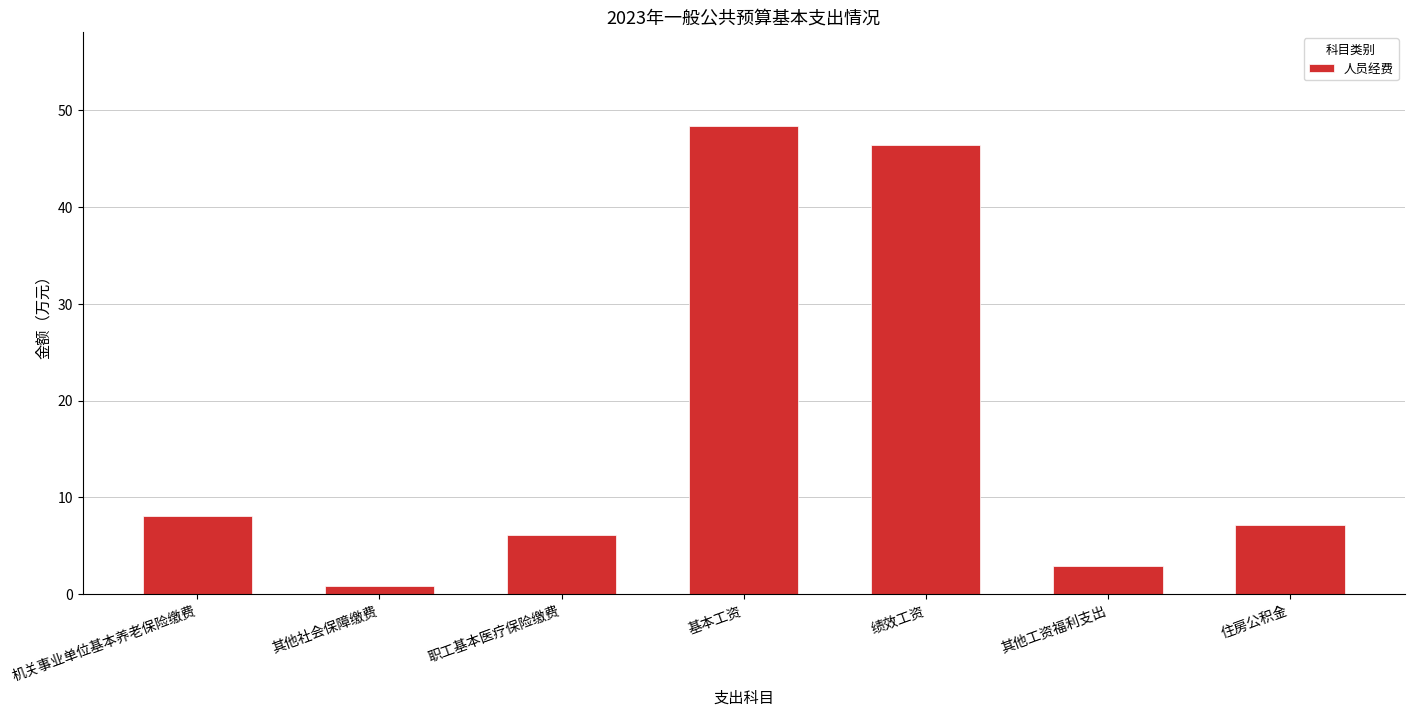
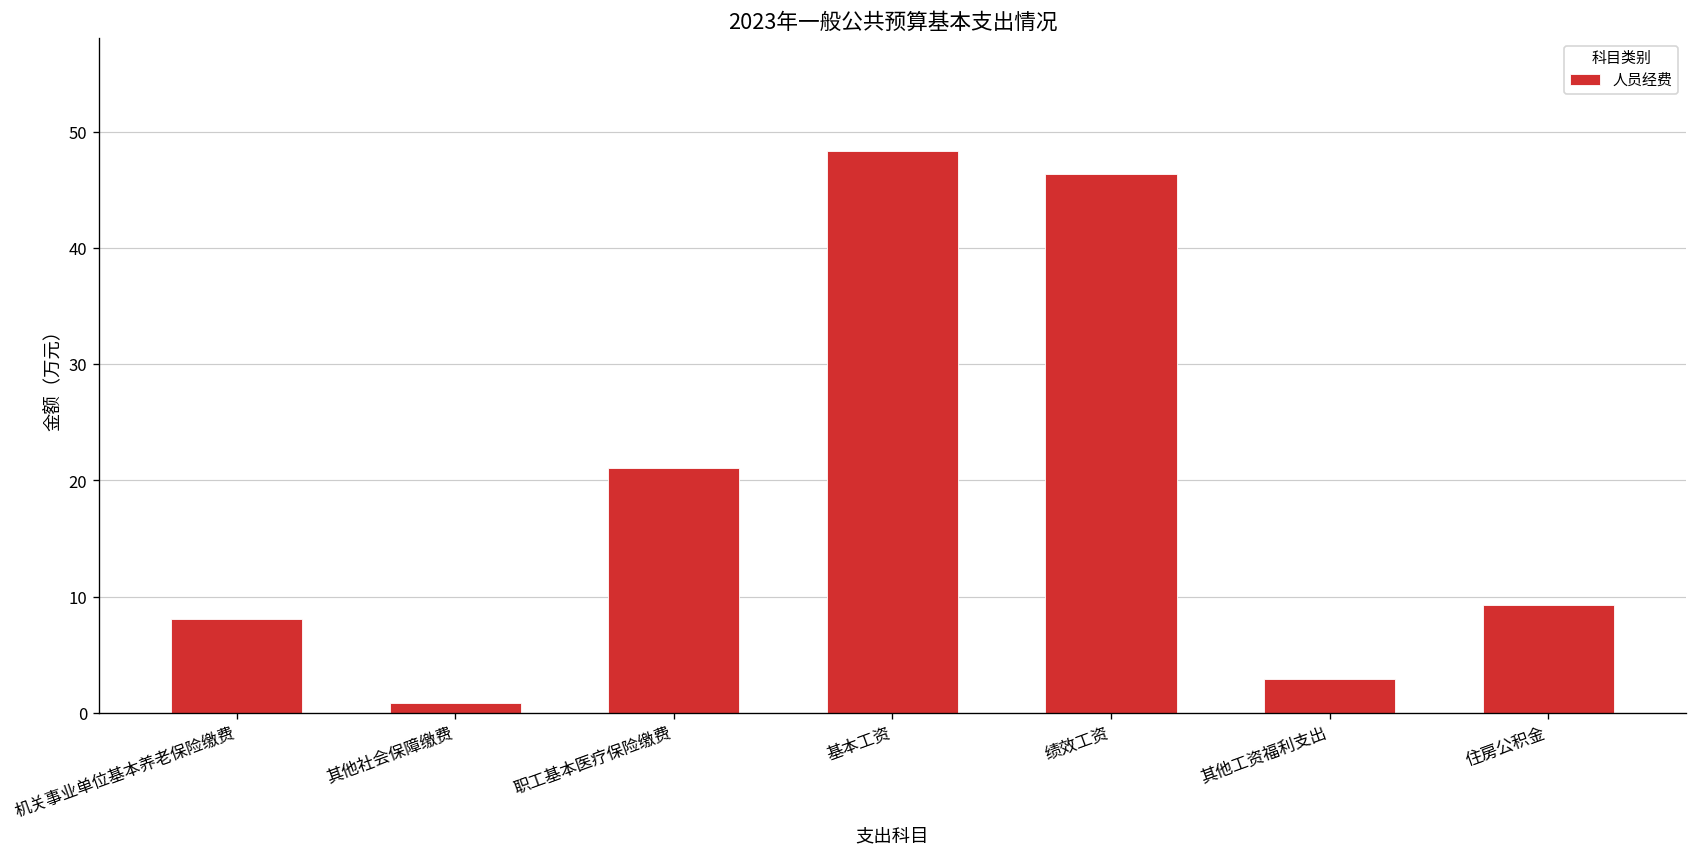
职工基本医疗保险缴费: 6 -> 21
住房公积金: 7 -> 9
